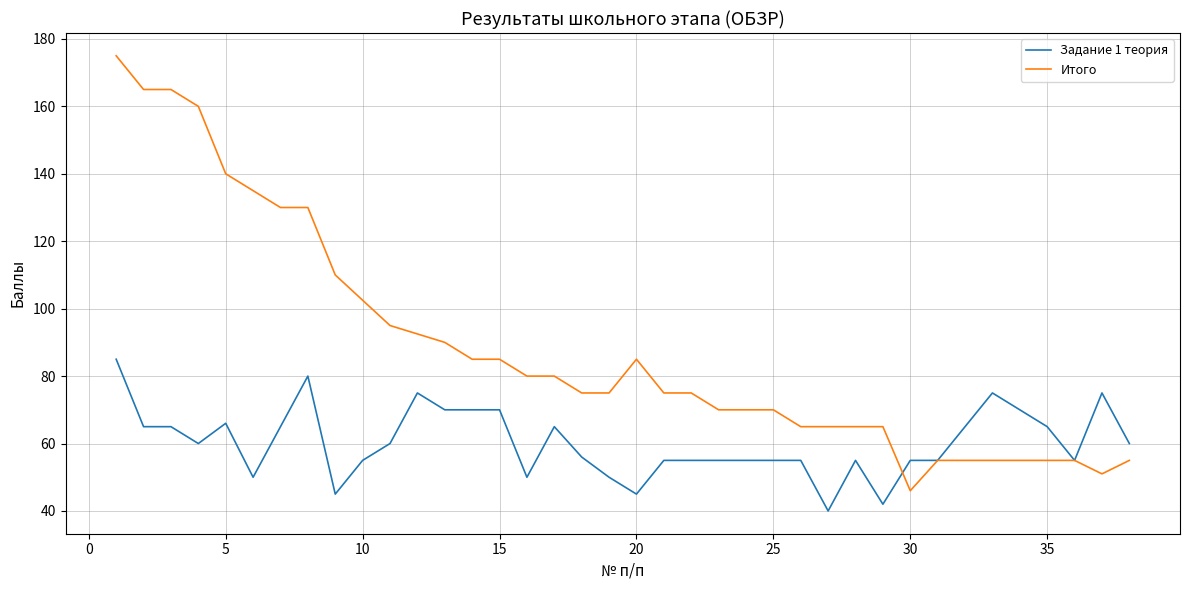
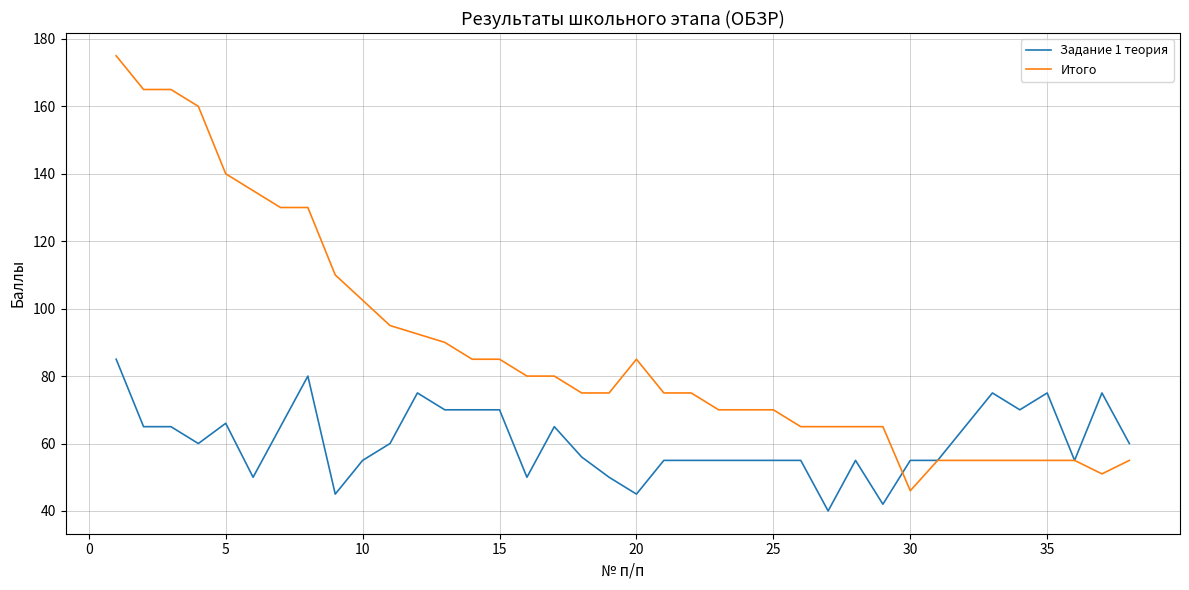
Задание 1 теория, 35: 65 -> 75
